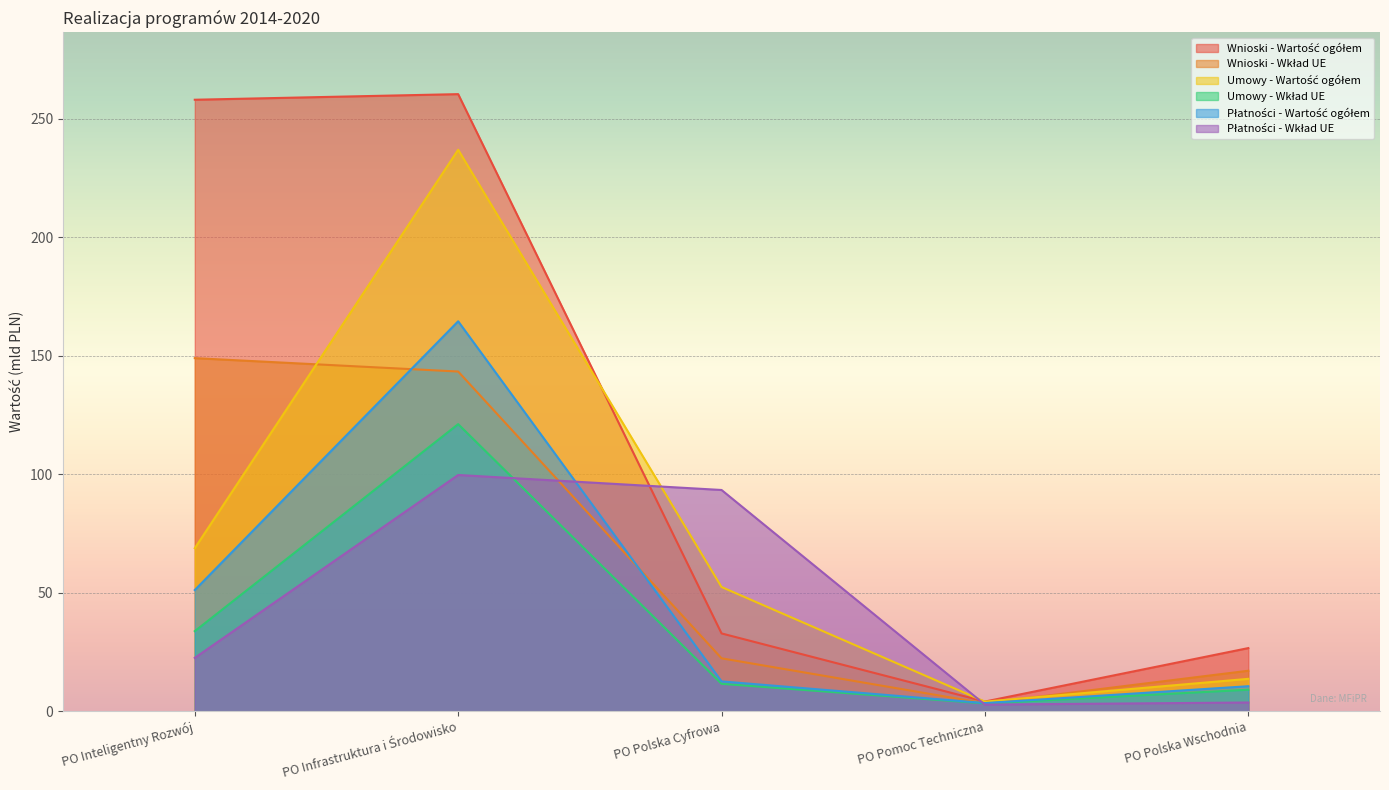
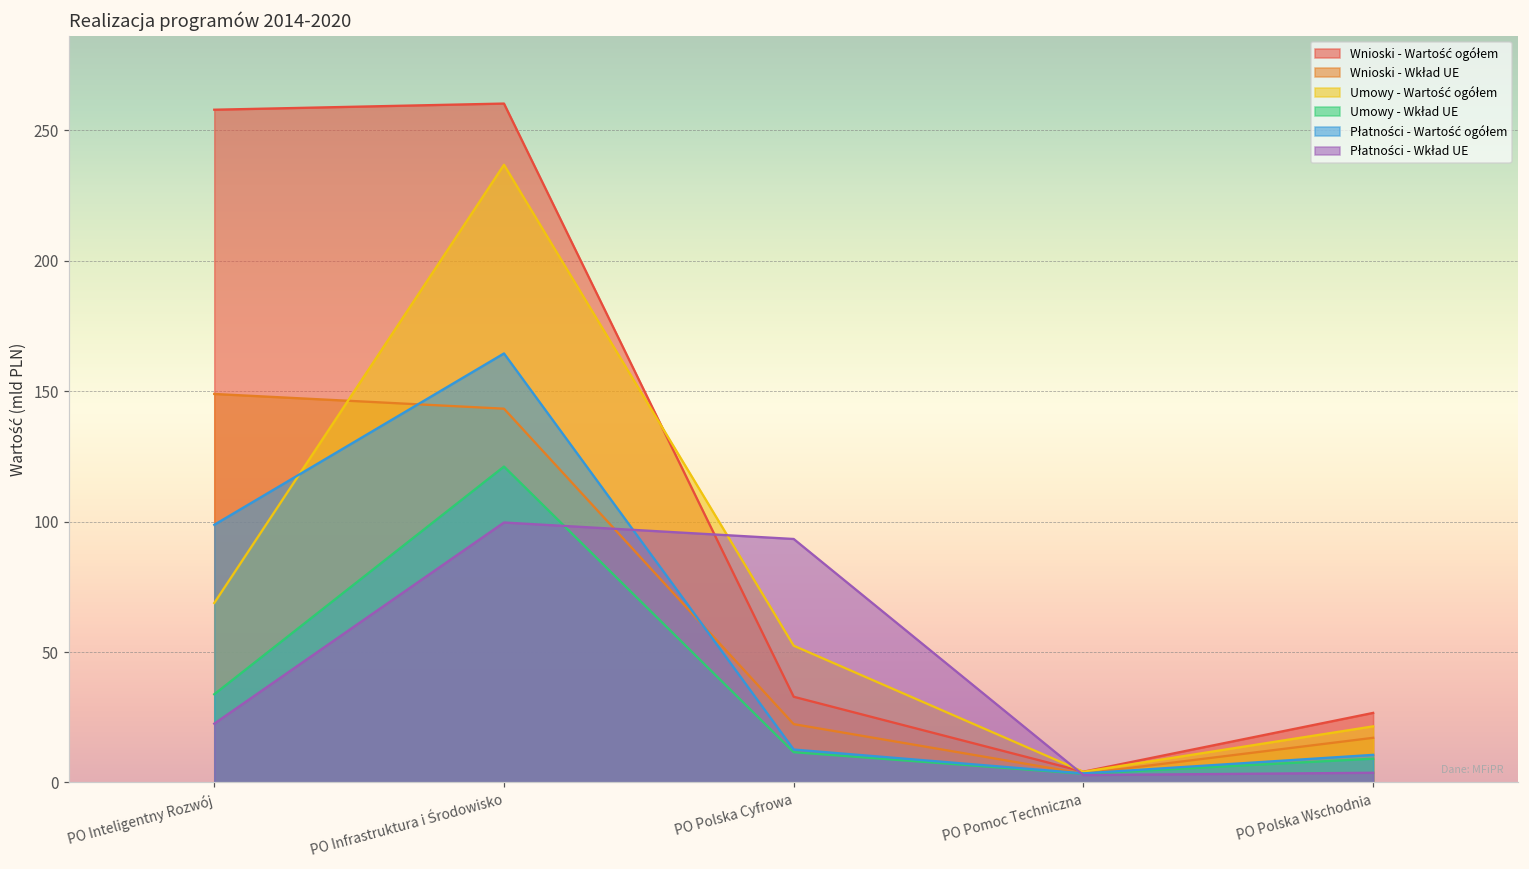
Płatności - Wartość ogółem, PO Inteligentny Rozwój: 51 -> 99
Umowy - Wartość ogółem, PO Polska Wschodnia: 14 -> 21
